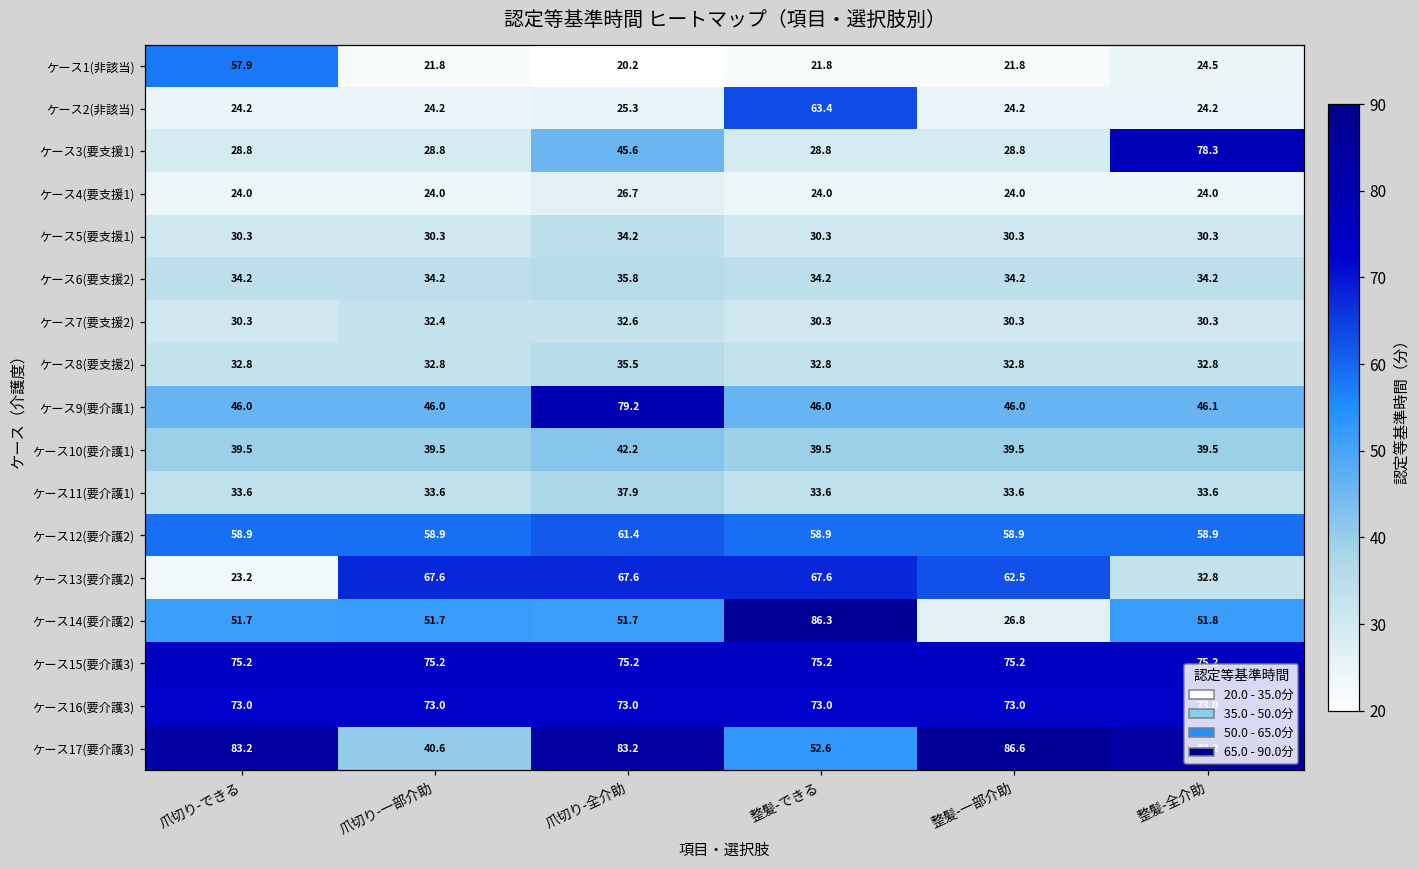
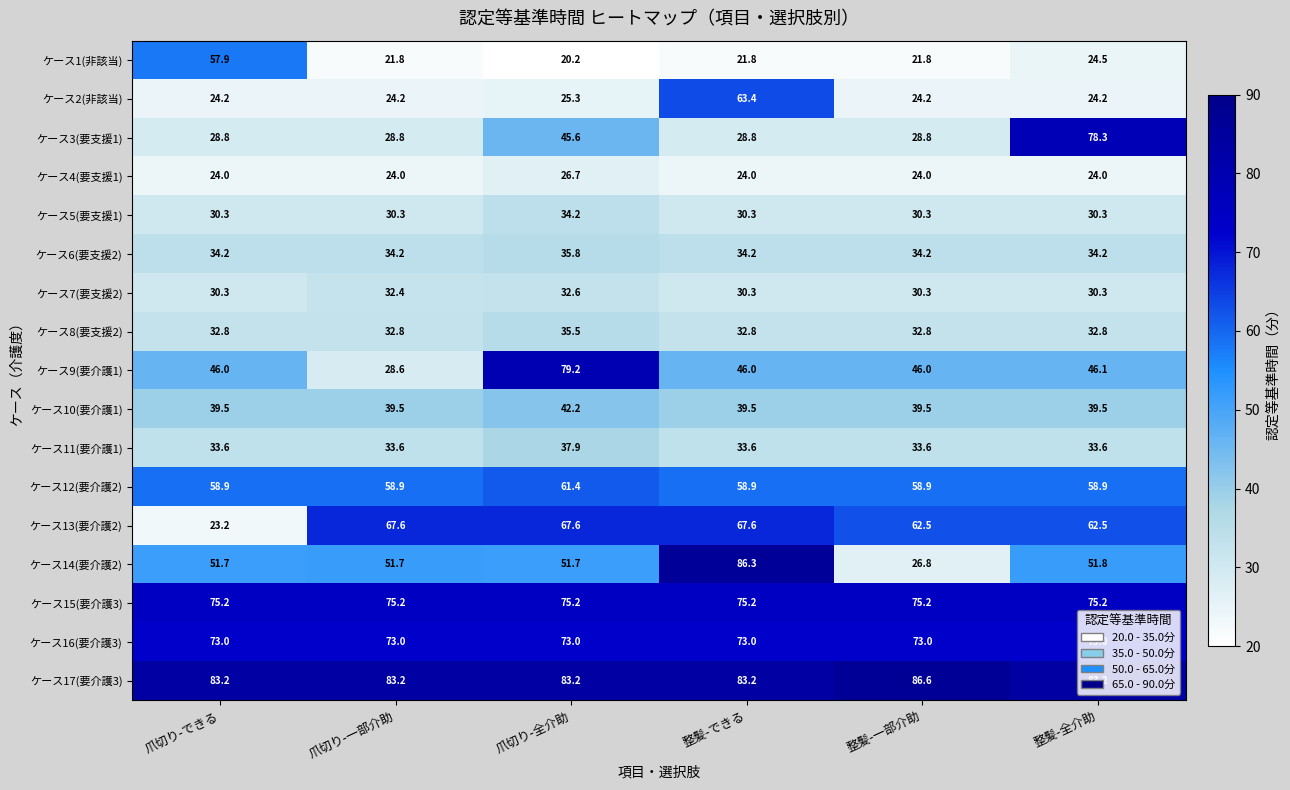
ケース9(要介護1), 爪切り-一部介助: 46.0 -> 28.6
ケース13(要介護2), 整髪-全介助: 32.8 -> 62.5
ケース17(要介護3), 爪切り-一部介助: 40.6 -> 83.2
ケース17(要介護3), 整髪-できる: 52.6 -> 83.2
